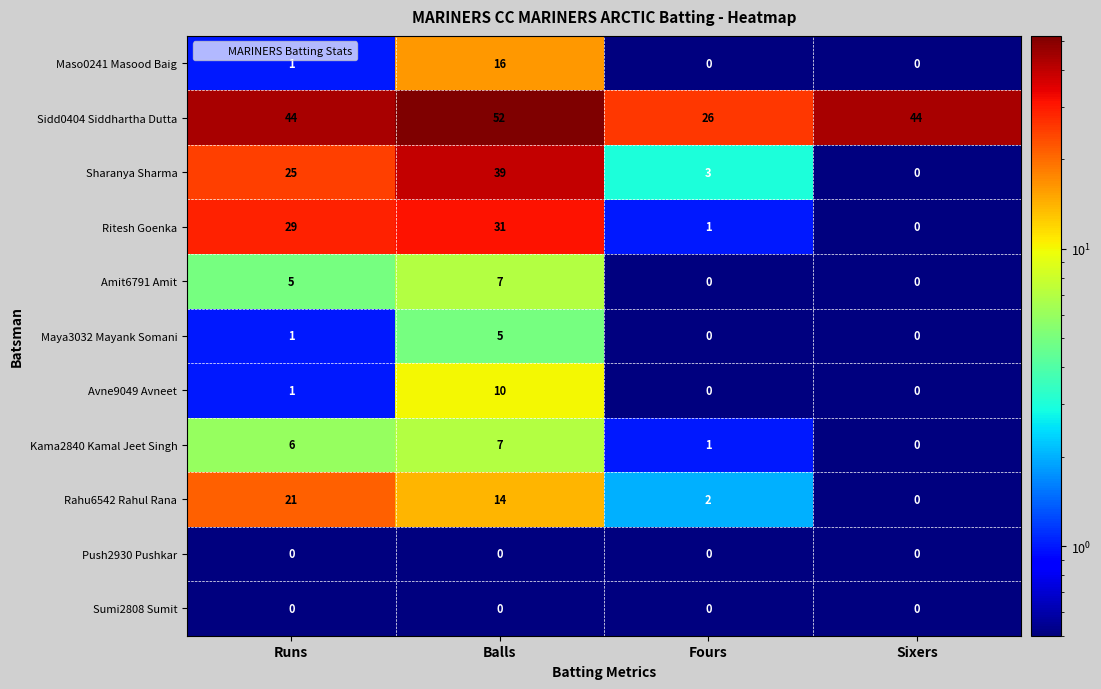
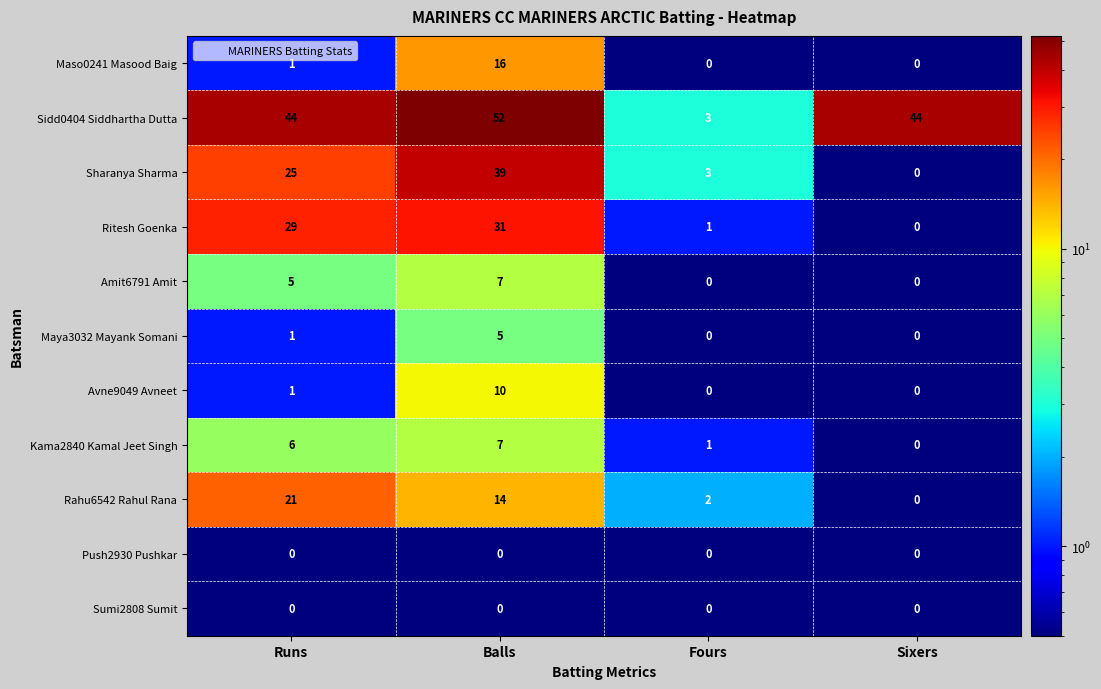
Sidd0404 Siddhartha Dutta, Fours: 26 -> 3
